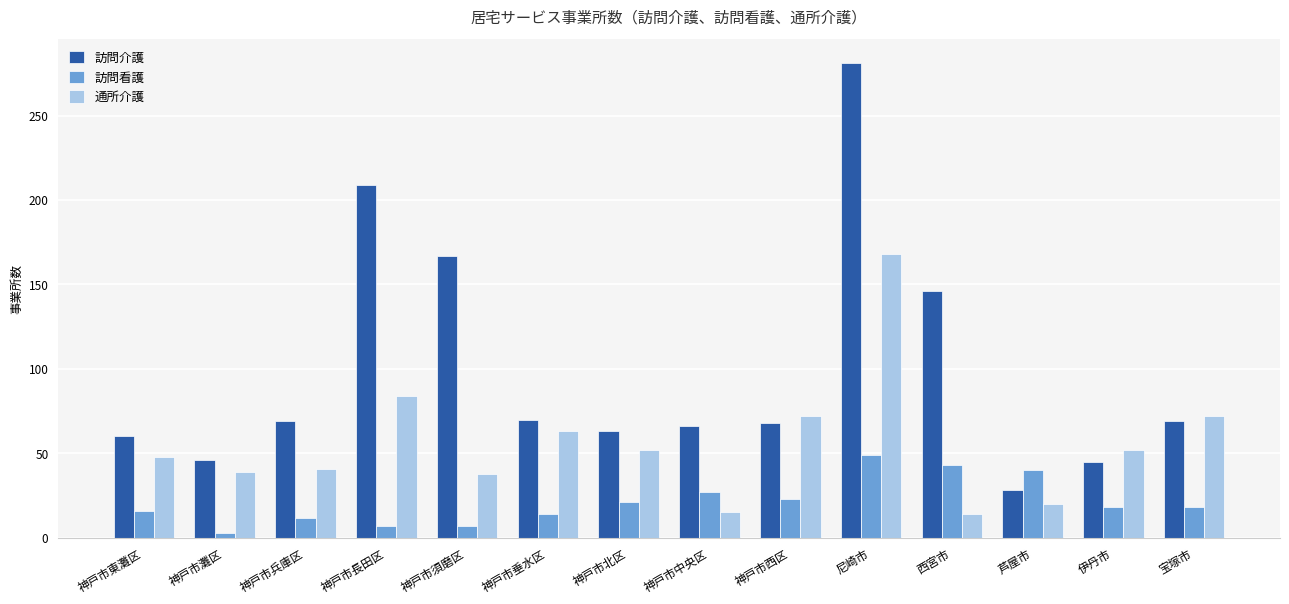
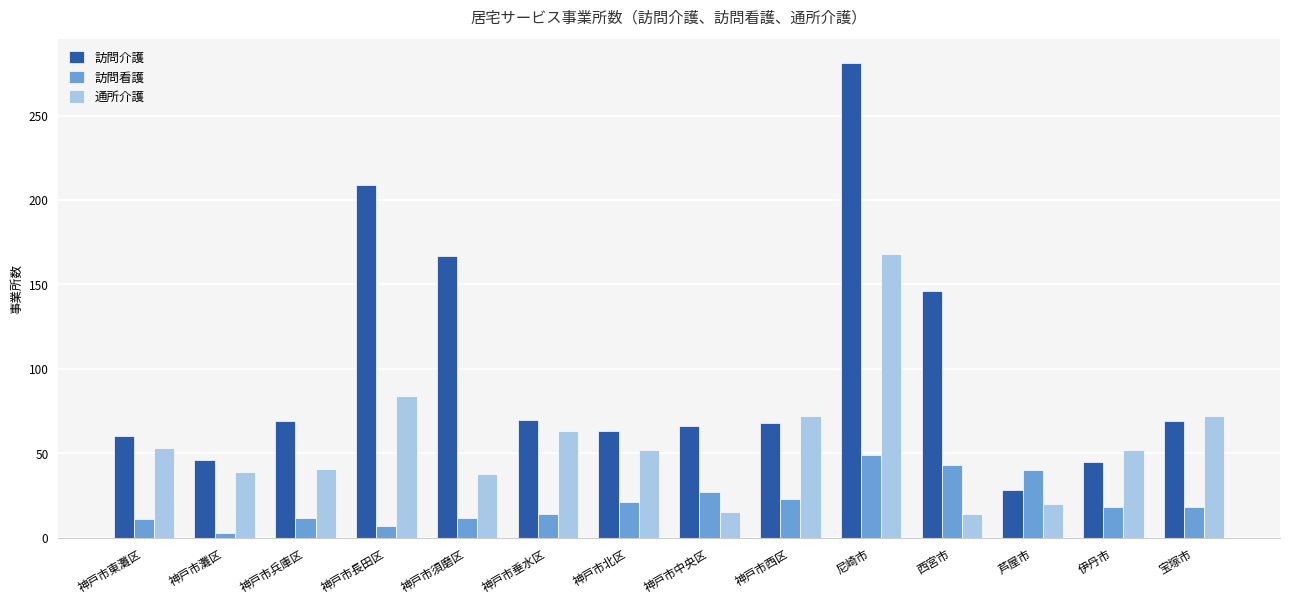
訪問看護, 神戸市東灘区: 16 -> 11
通所介護, 神戸市東灘区: 48 -> 53
訪問看護, 神戸市須磨区: 7 -> 12
